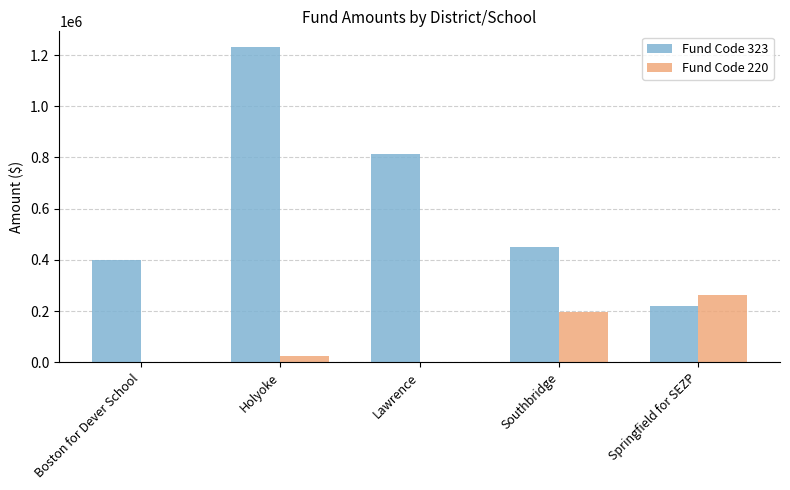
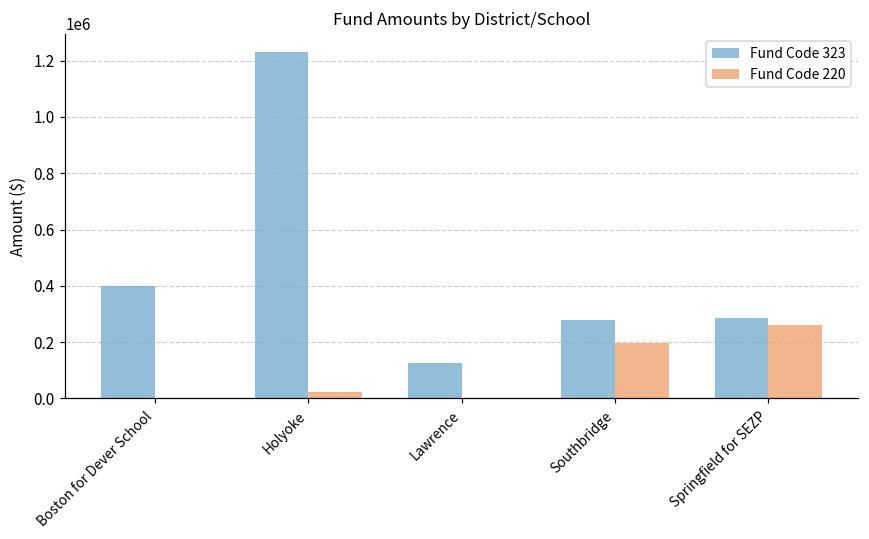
Fund Code 323, Lawrence: 810000 -> 130000
Fund Code 323, Southbridge: 450000 -> 280000
Fund Code 323, Springfield for SEZP: 220000 -> 290000
